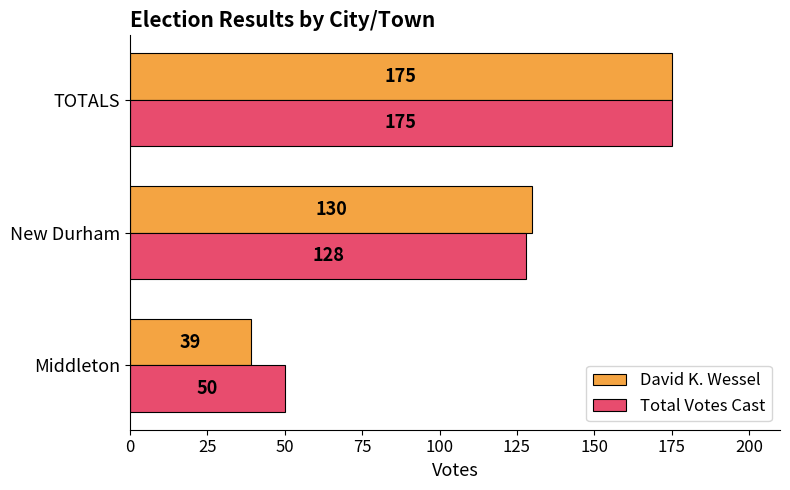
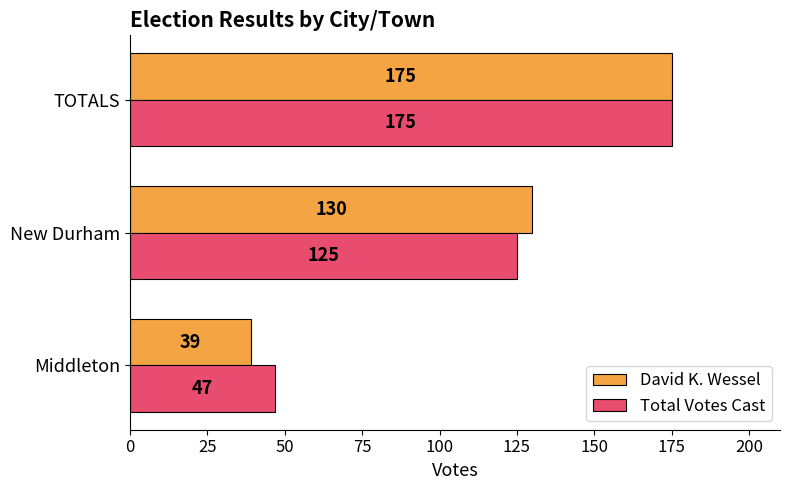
Total Votes Cast, New Durham: 128 -> 125
Total Votes Cast, Middleton: 50 -> 47
